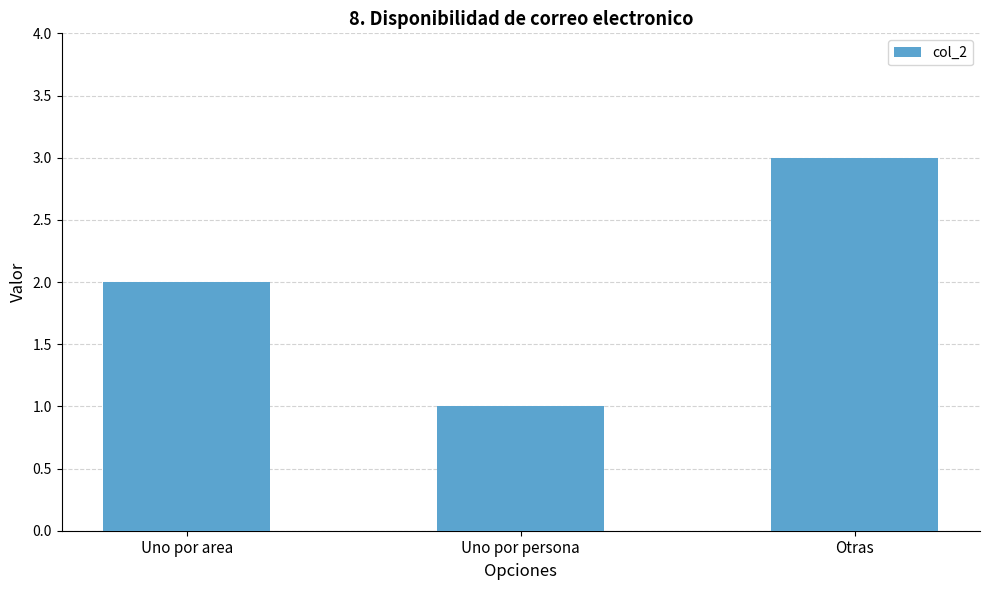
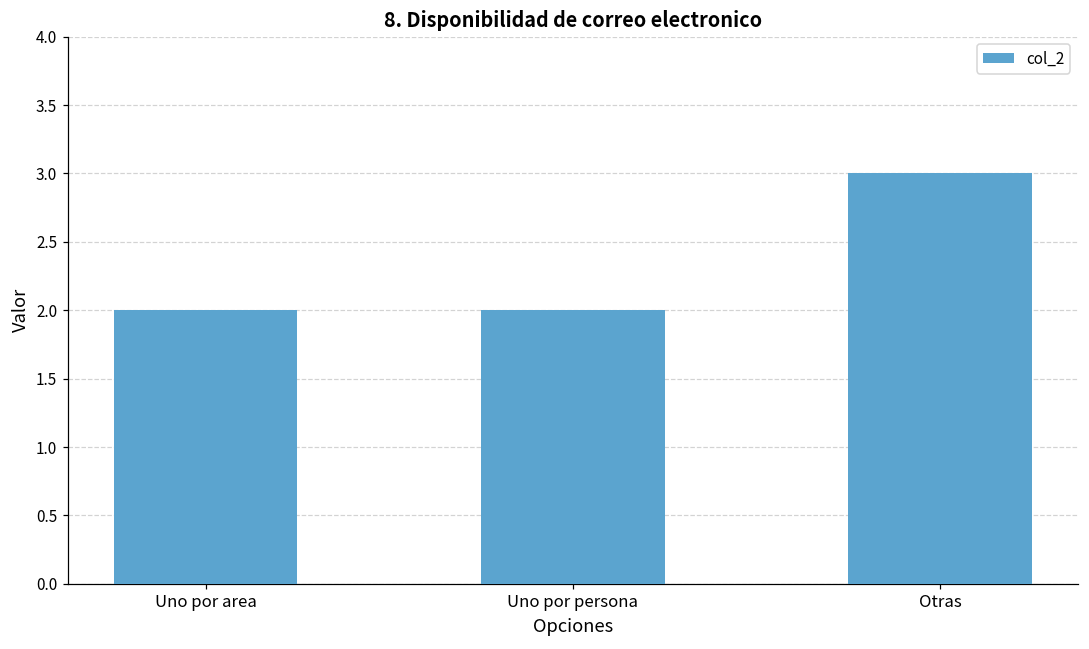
Uno por persona: 1 -> 2
